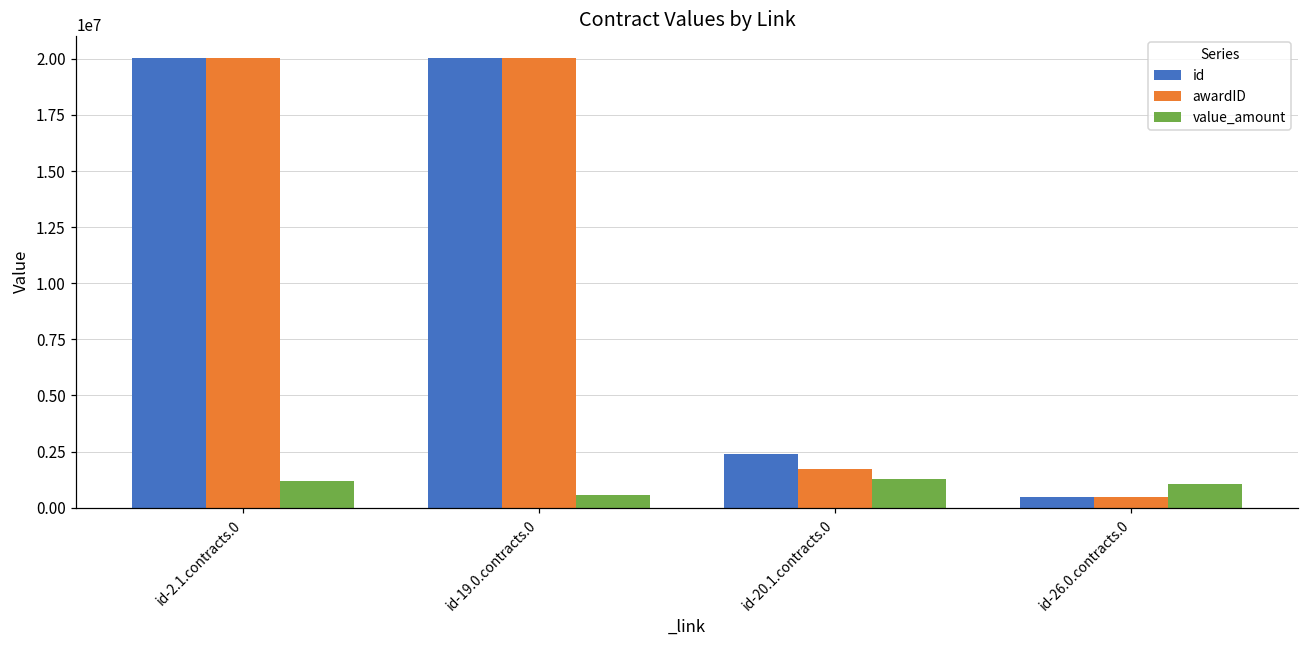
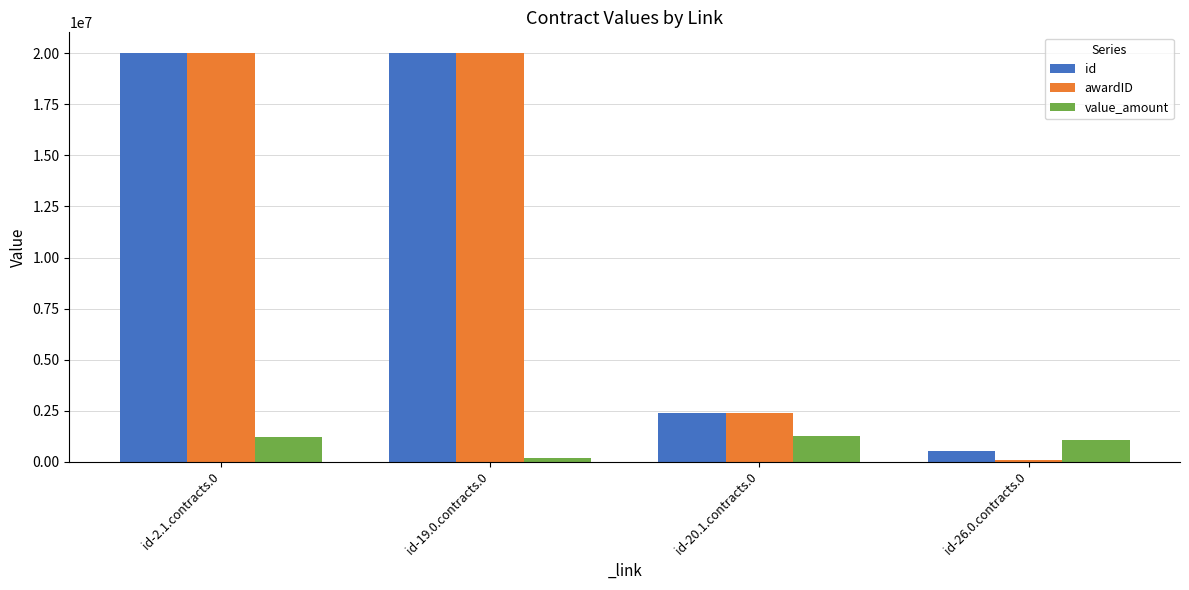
value_amount, id-19.0.contracts.0: 600000 -> 200000
awardID, id-20.1.contracts.0: 1700000 -> 2400000
awardID, id-26.0.contracts.0: 500000 -> 100000
